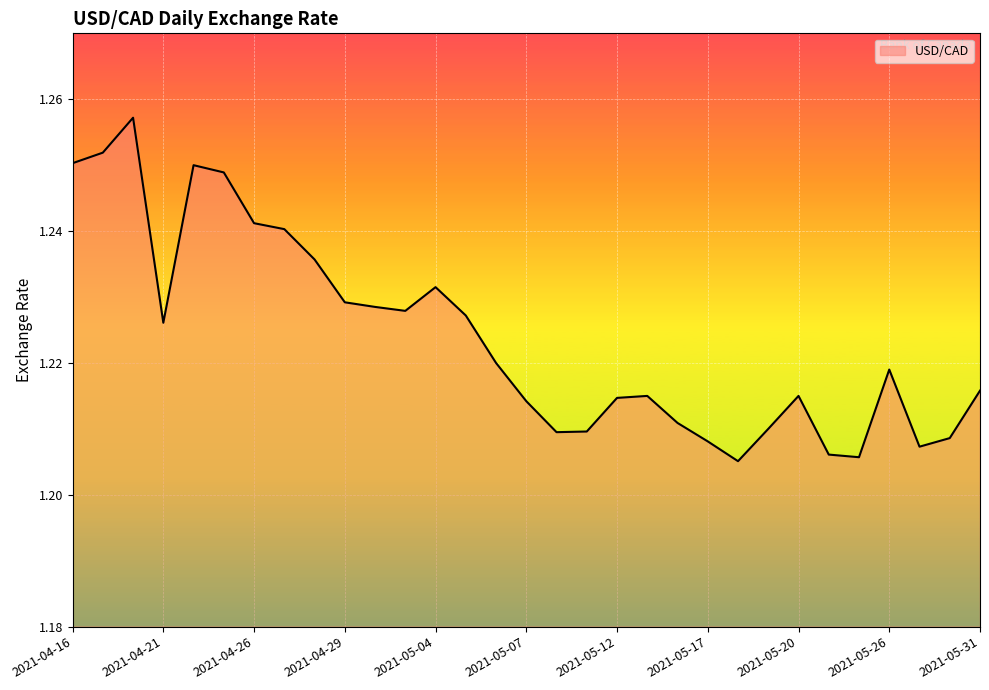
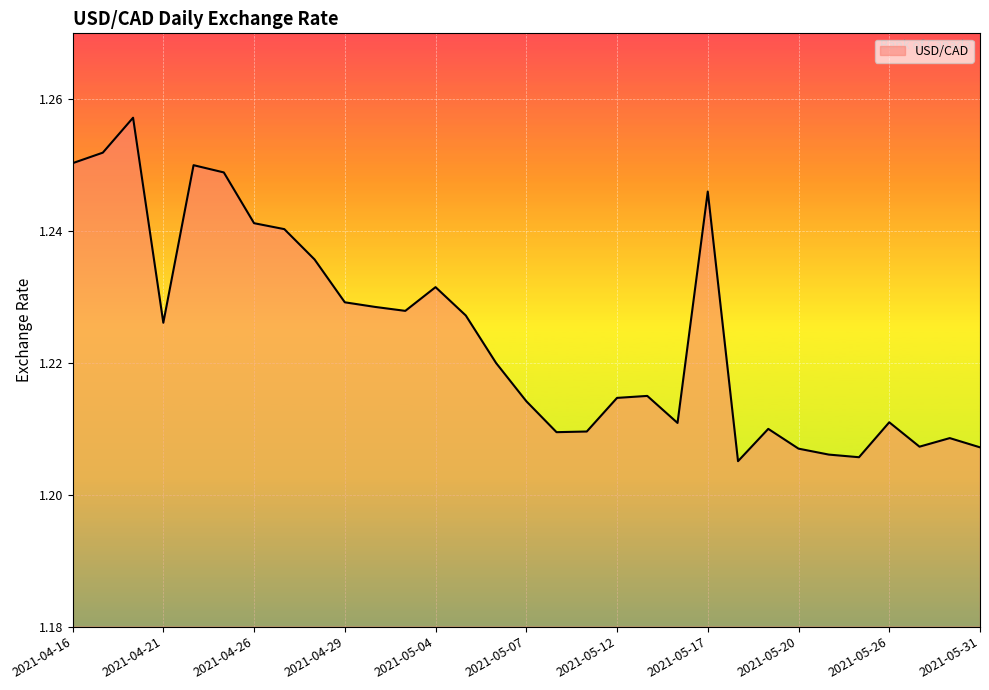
2021-05-17: 1.208 -> 1.246
2021-05-20: 1.215 -> 1.207
2021-05-26: 1.219 -> 1.211
2021-05-31: 1.216 -> 1.207
